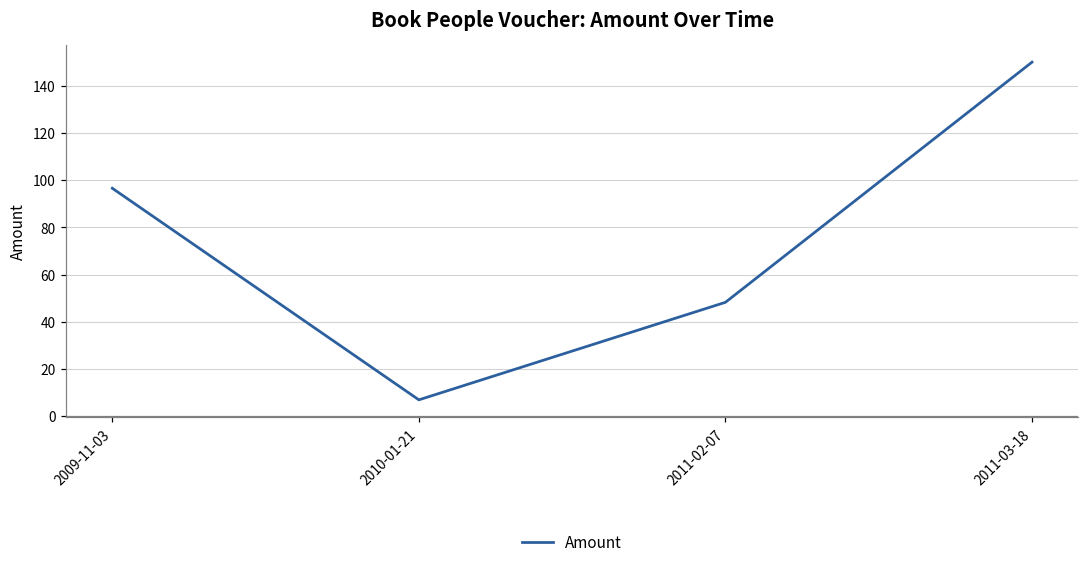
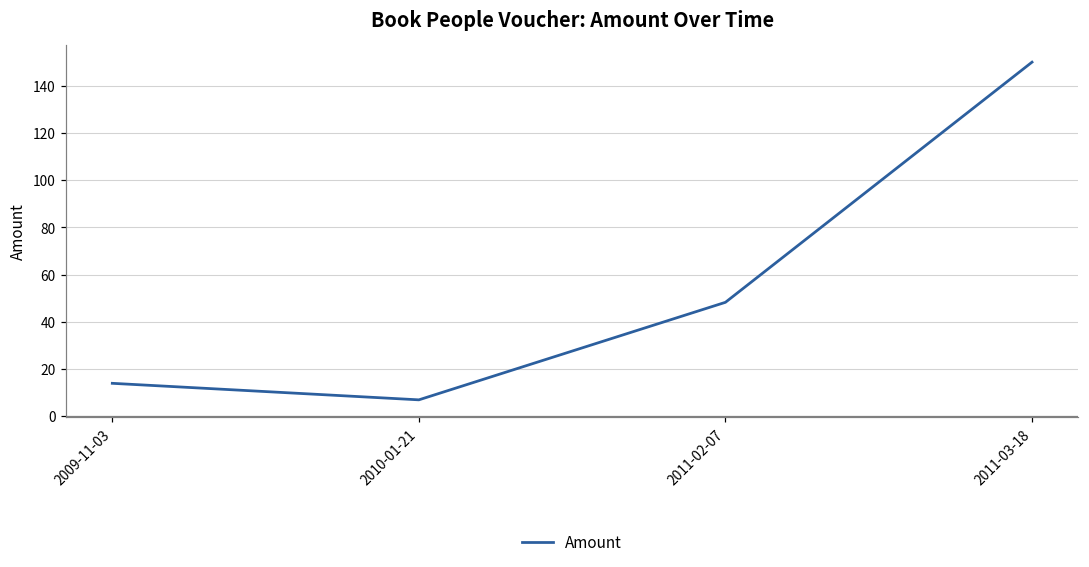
2009-11-03: 97 -> 14
